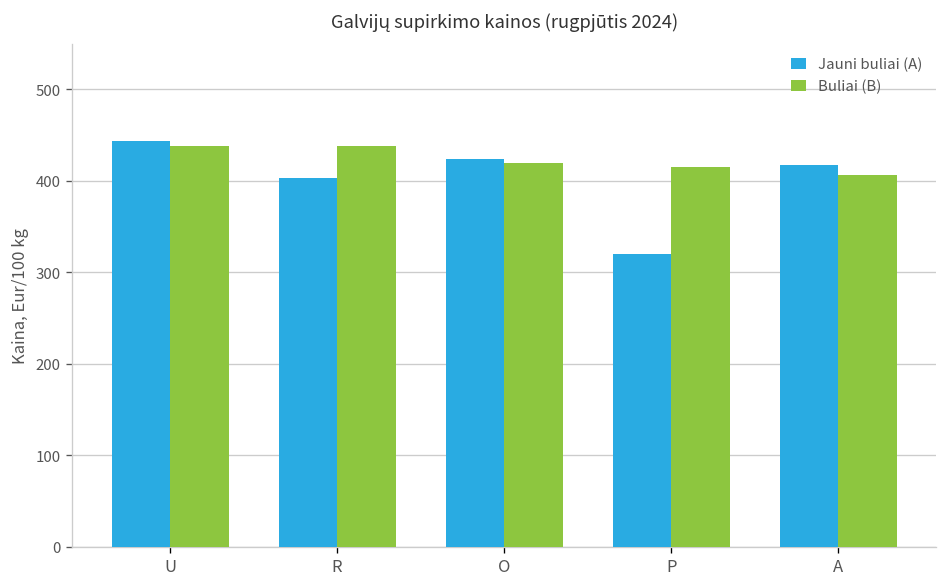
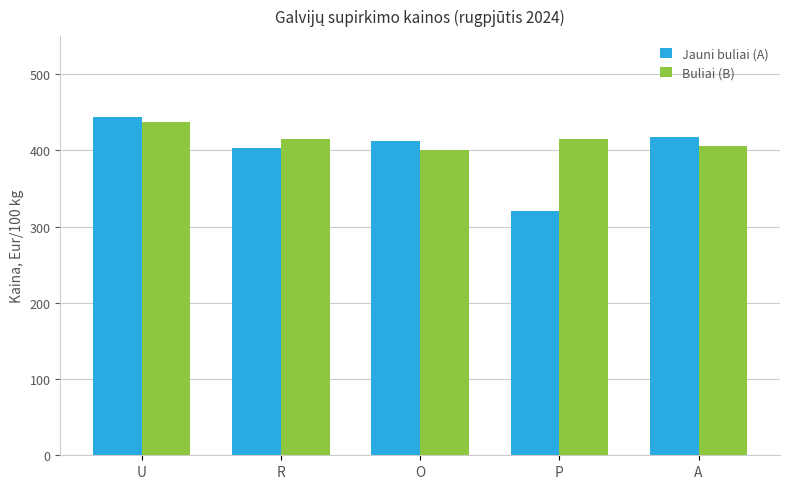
Buliai (B), R: 440 -> 420
Jauni buliai (A), O: 420 -> 410
Buliai (B), O: 420 -> 400
